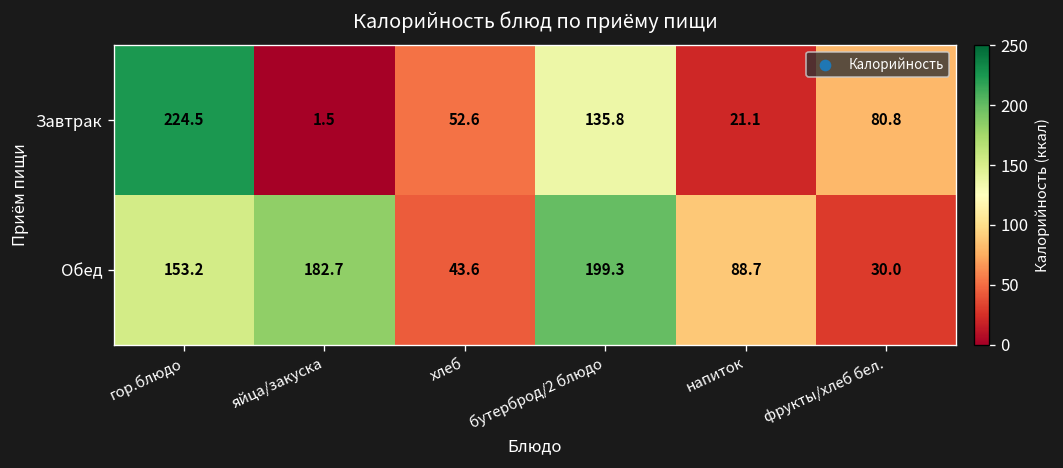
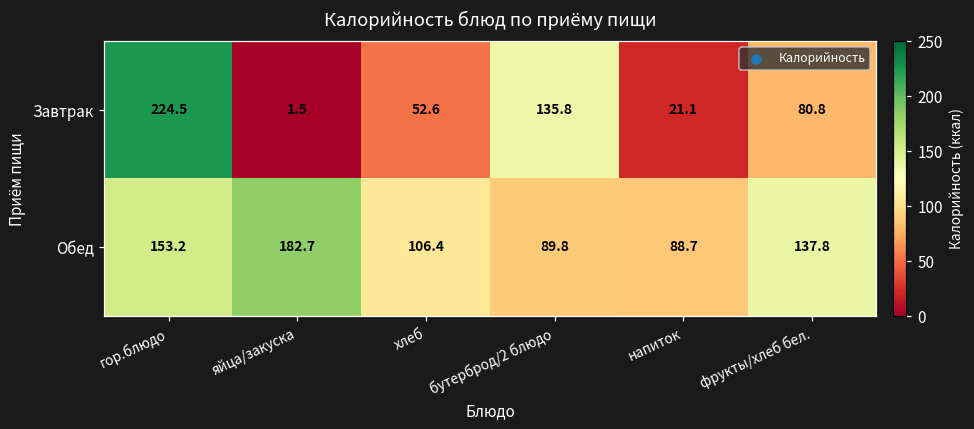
Обед, хлеб: 43.6 -> 106.4
Обед, бутерброд/2 блюдо: 199.3 -> 89.8
Обед, фрукты/хлеб бел.: 30.0 -> 137.8
